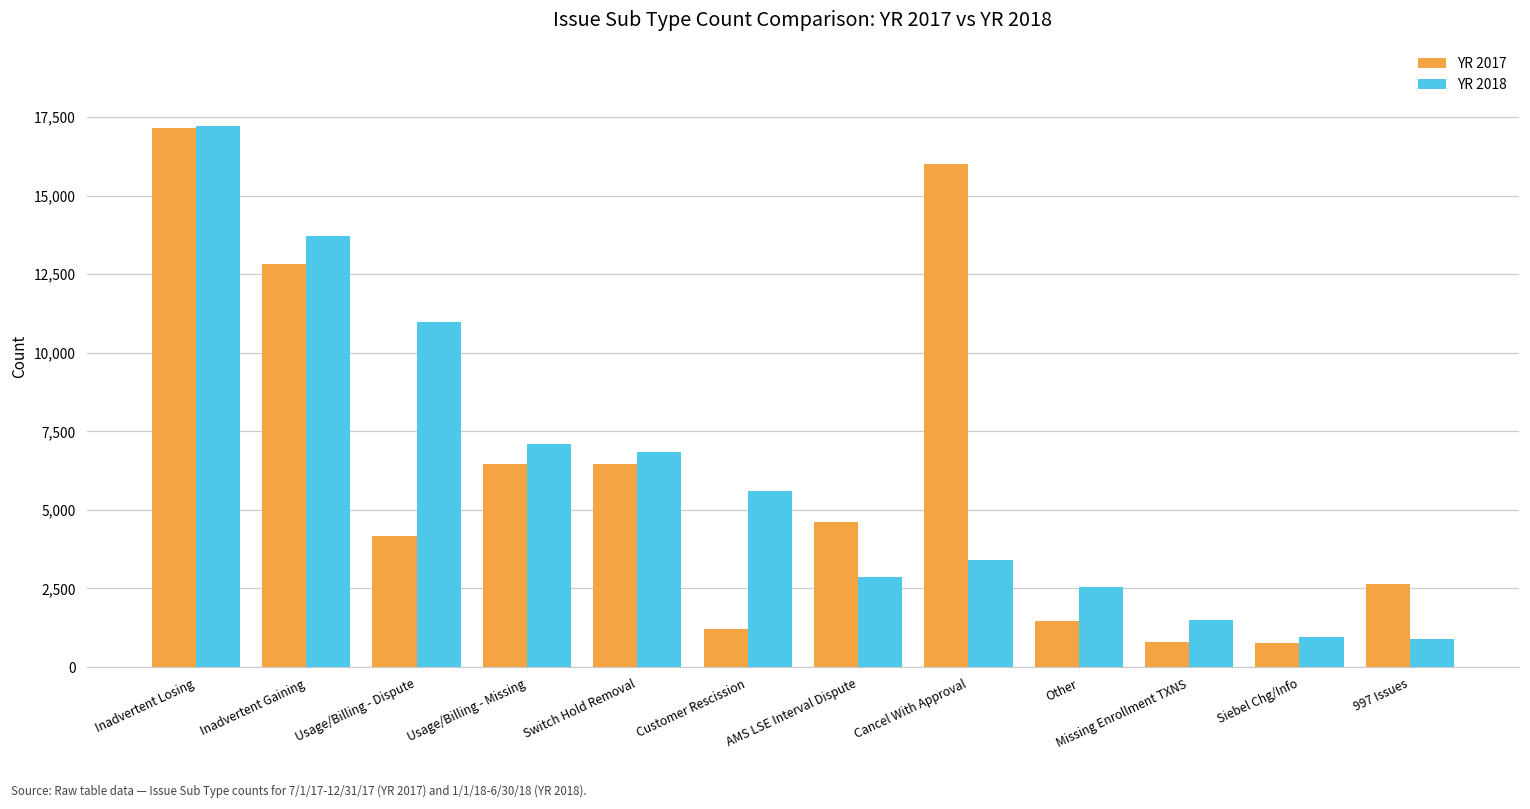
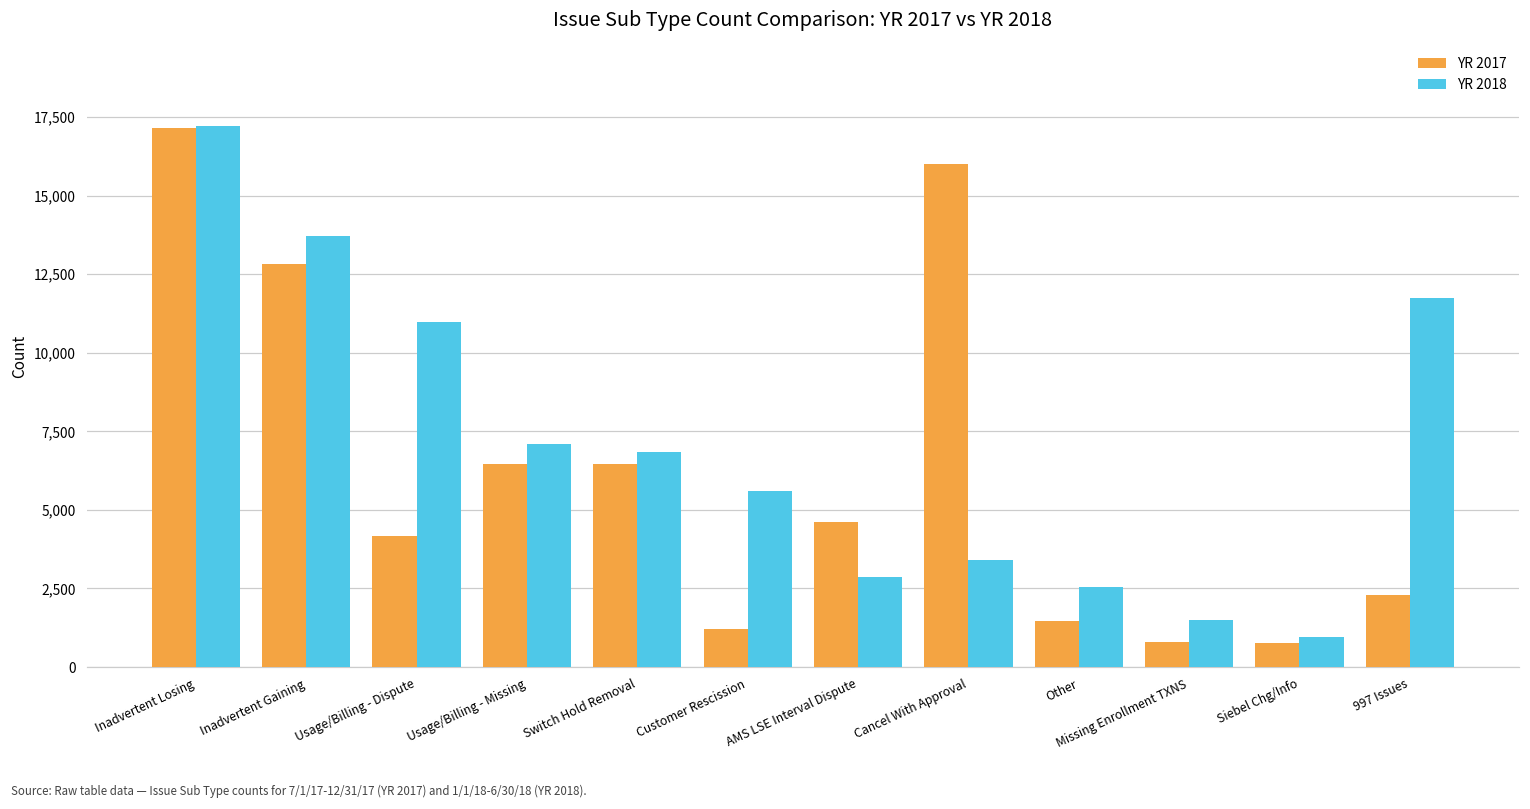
YR 2017, 997 Issues: 2,600 -> 2,300
YR 2018, 997 Issues: 900 -> 11,700
